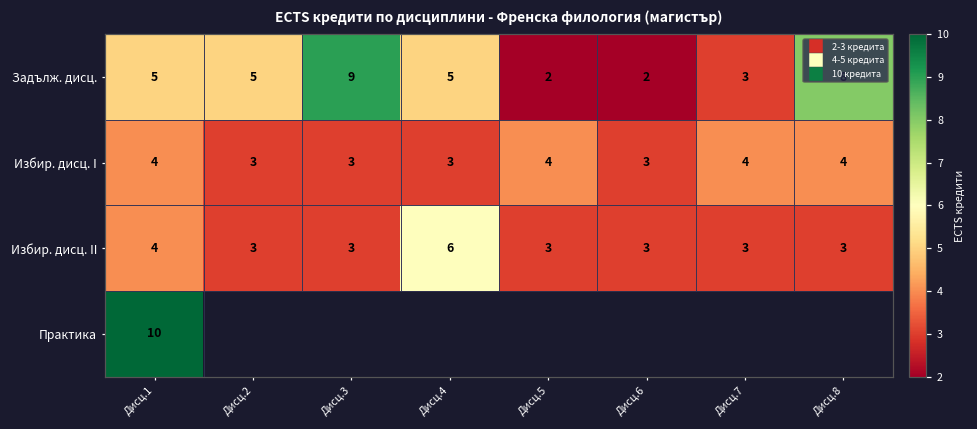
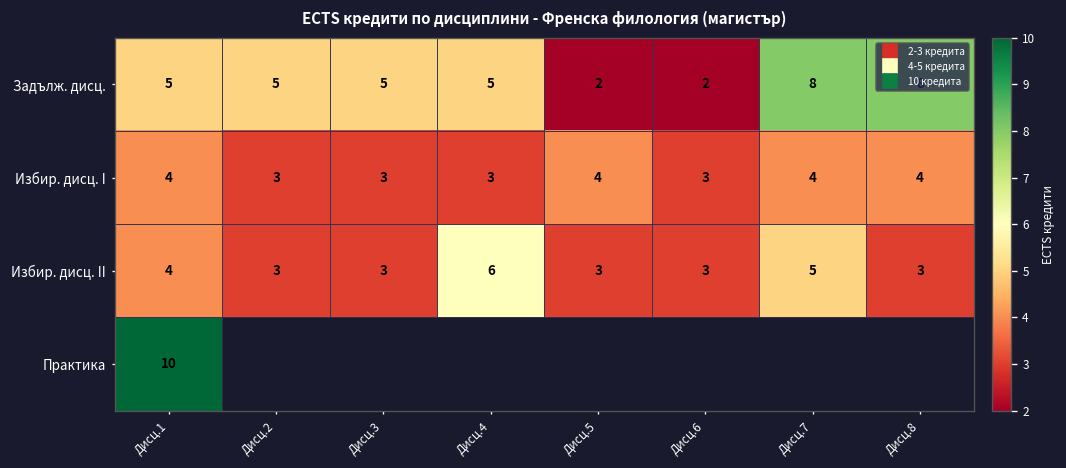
Задълж. дисц., Дисц.3: 9 -> 5
Задълж. дисц., Дисц.7: 3 -> 8
Избир. дисц. II, Дисц.7: 3 -> 5
